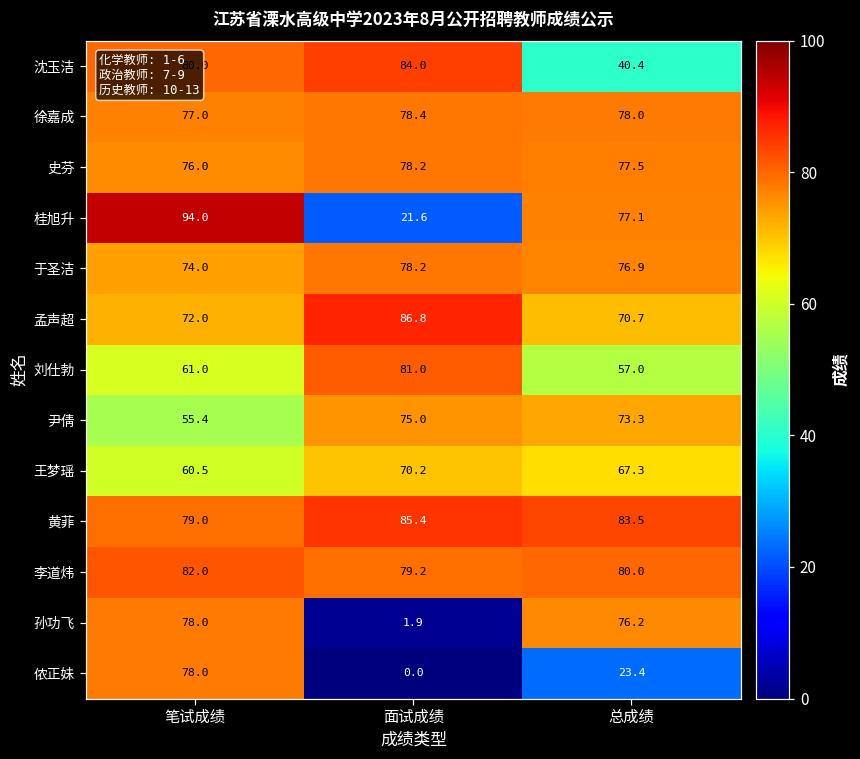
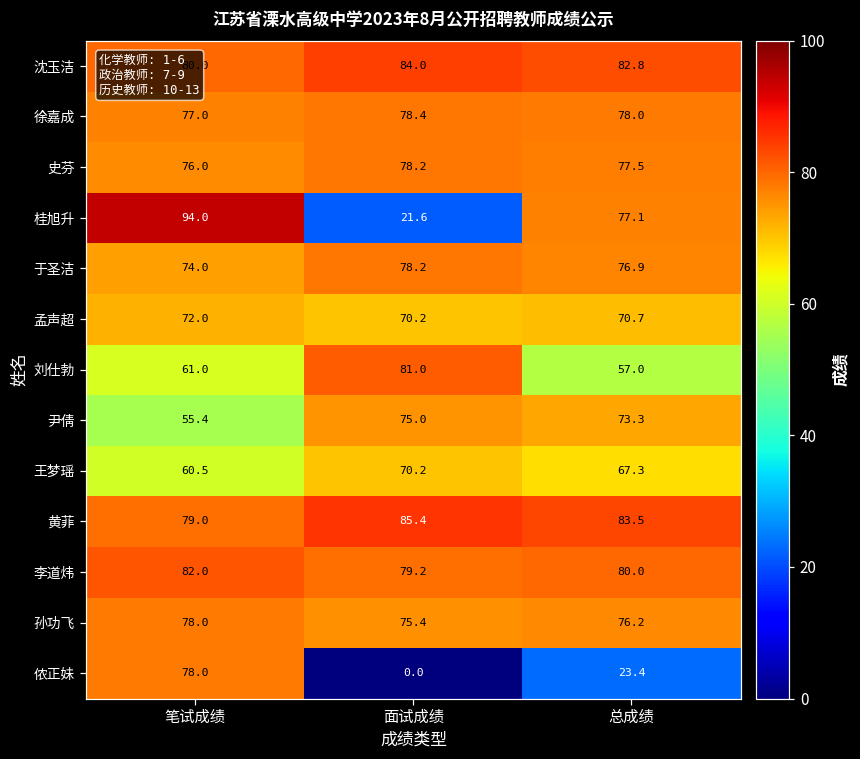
沈玉洁, 总成绩: 40.4 -> 82.8
孟声超, 面试成绩: 86.8 -> 70.2
孙功飞, 面试成绩: 1.9 -> 75.4
